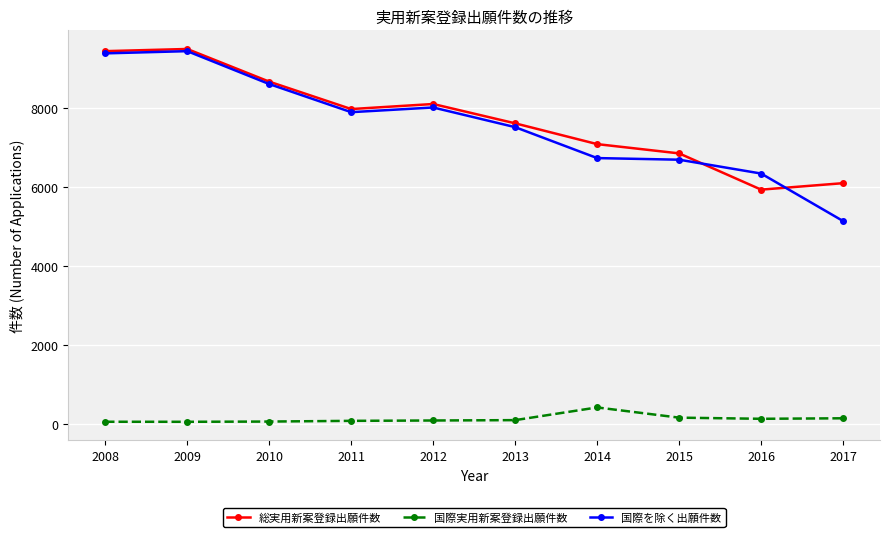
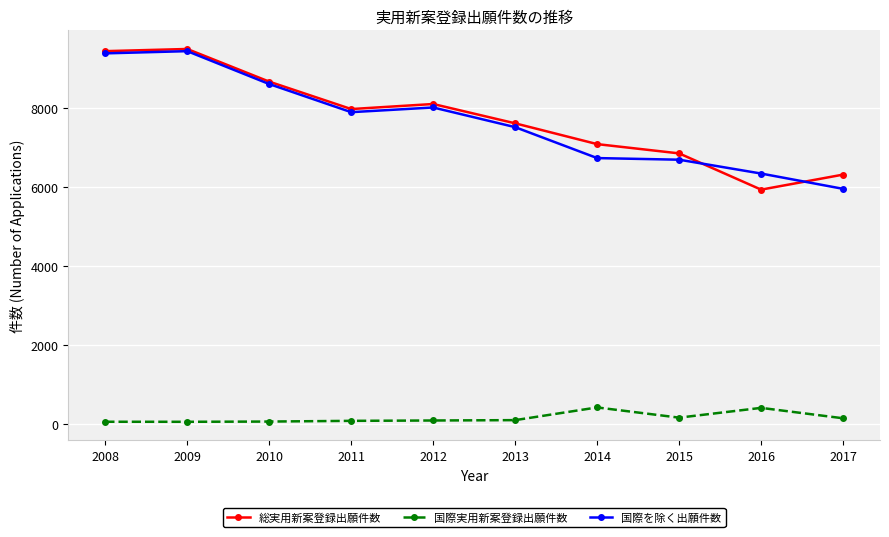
国際実用新案登録出願件数, 2016: 100 -> 400
総実用新案登録出願件数, 2017: 6100 -> 6300
国際を除く出願件数, 2017: 5100 -> 6000
